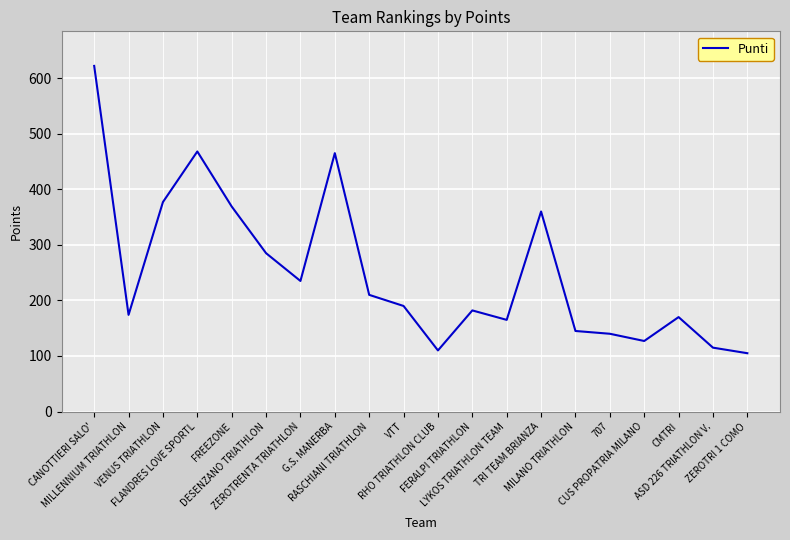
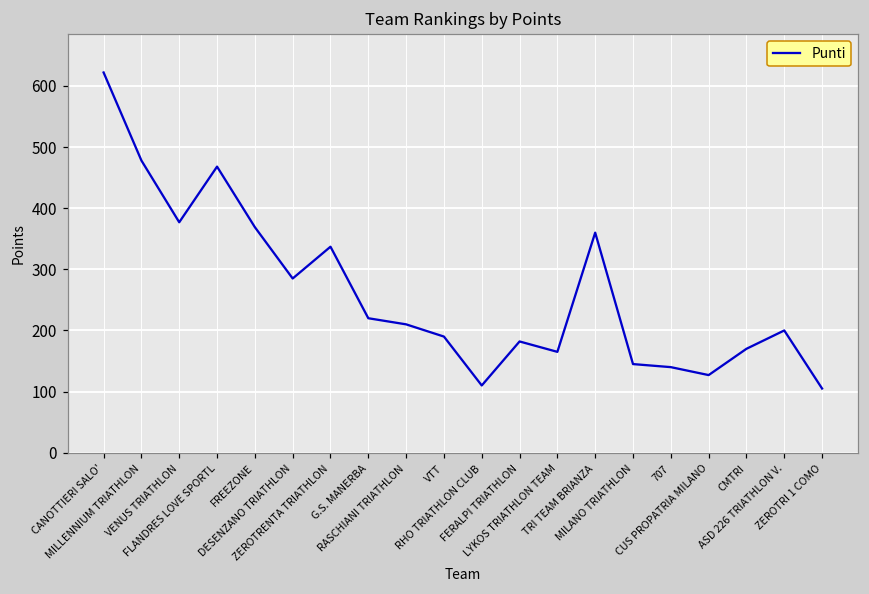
MILLENNIUM TRIATHLON: 170 -> 480
ZEROTRENTA TRIATHLON: 240 -> 340
G.S. MANERBA: 470 -> 220
ASD 226 TRIATHLON V.: 120 -> 200
